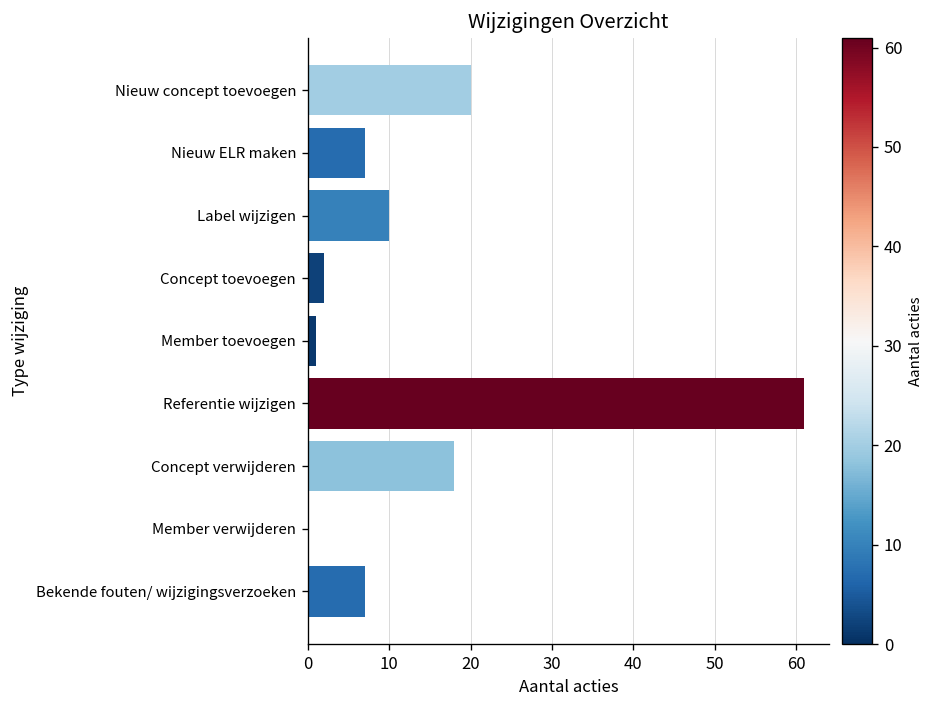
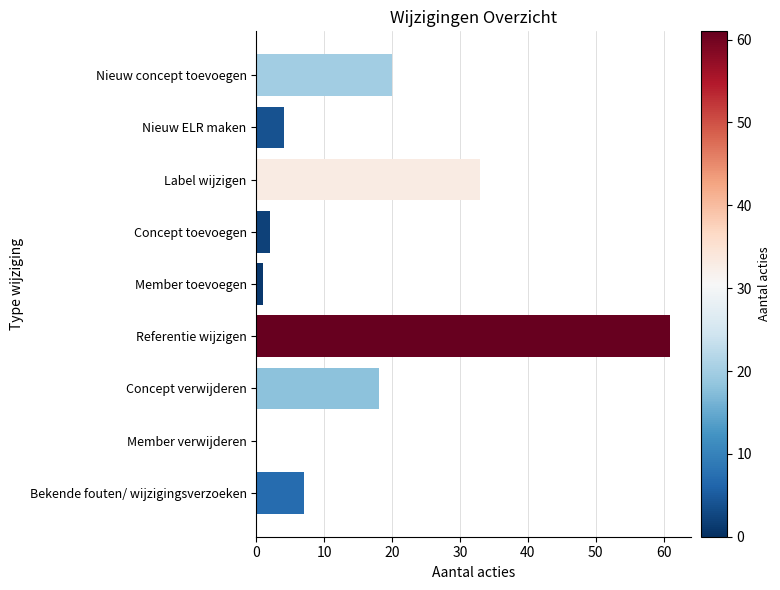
Nieuw ELR maken: 7 -> 4
Label wijzigen: 10 -> 33
